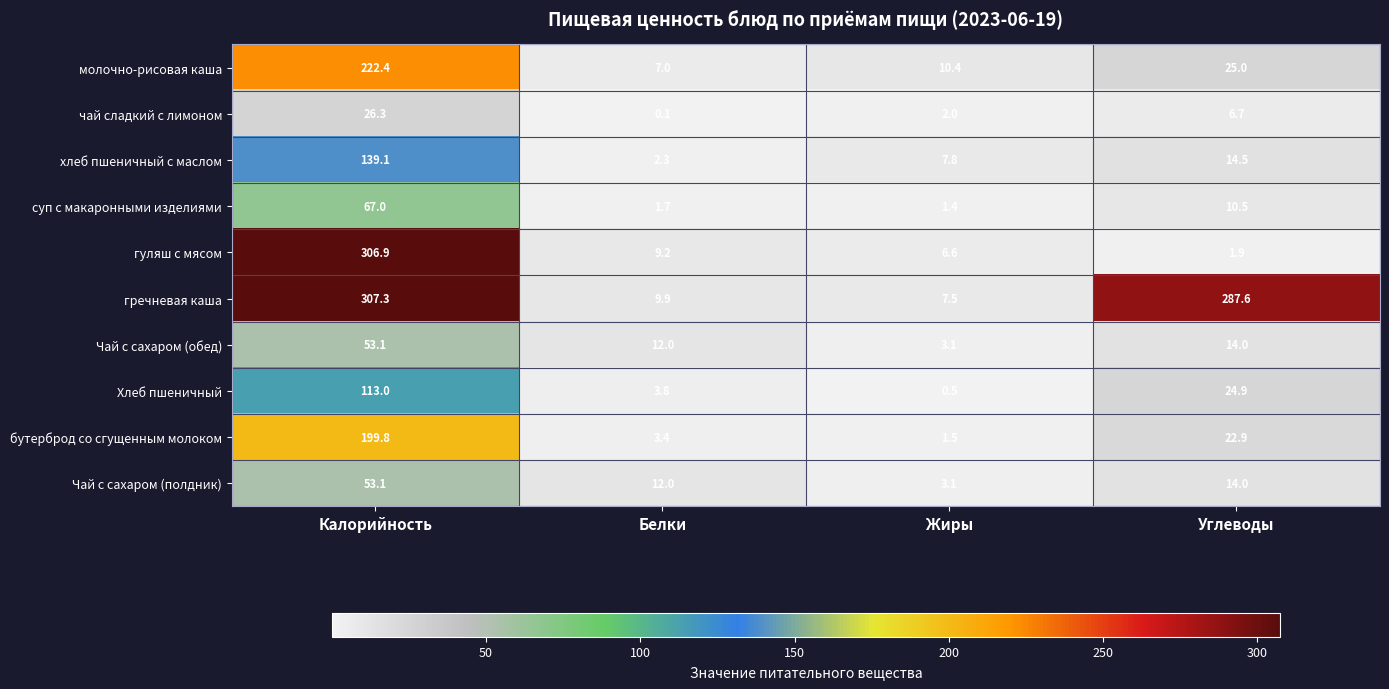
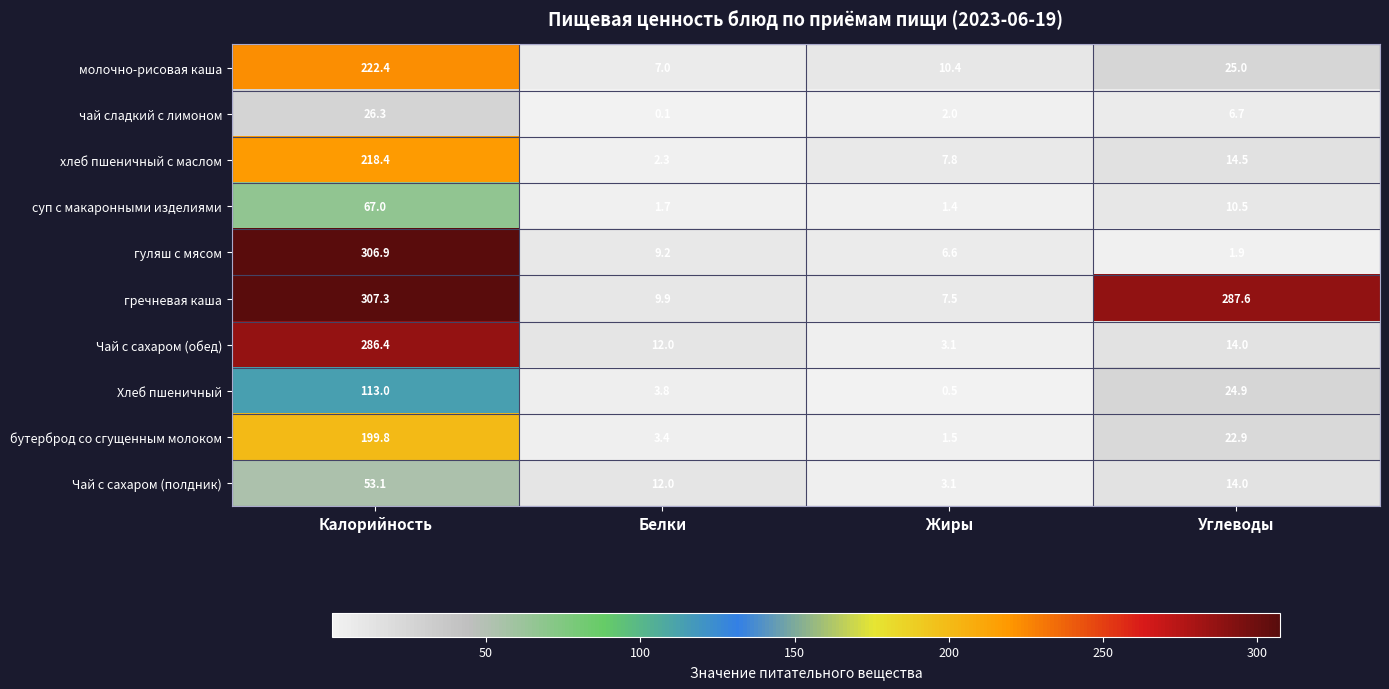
хлеб пшеничный с маслом, Калорийность: 139.1 -> 218.4
Чай с сахаром (обед), Калорийность: 53.1 -> 286.4
